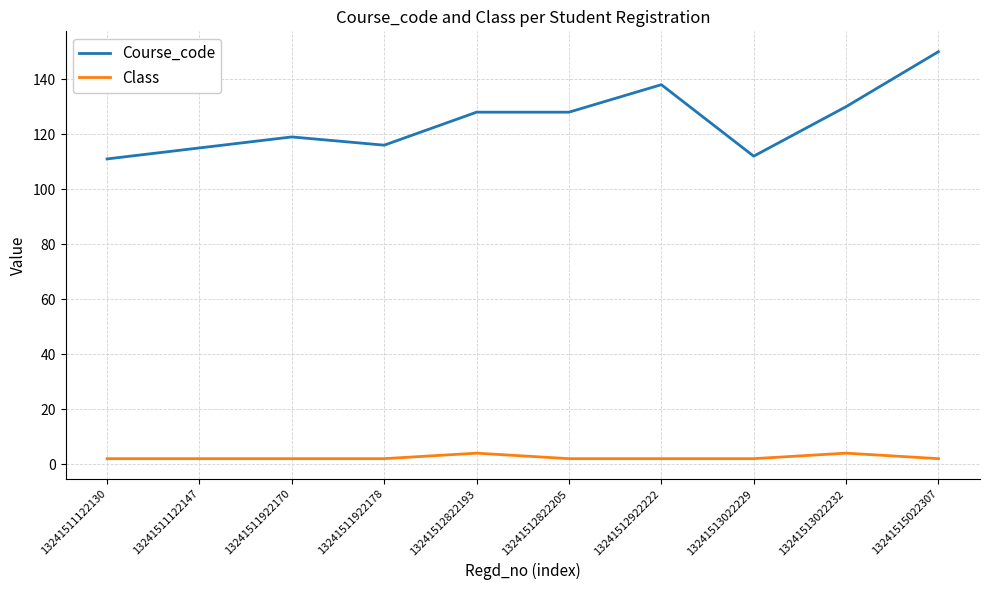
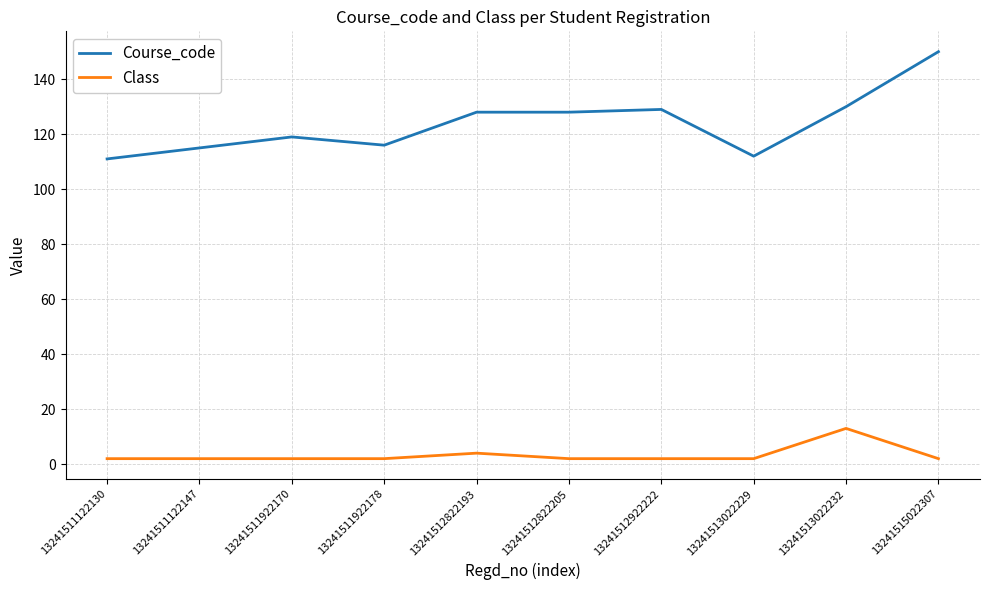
Course_code, 13241512922222: 138 -> 129
Class, 13241513022232: 4 -> 13
